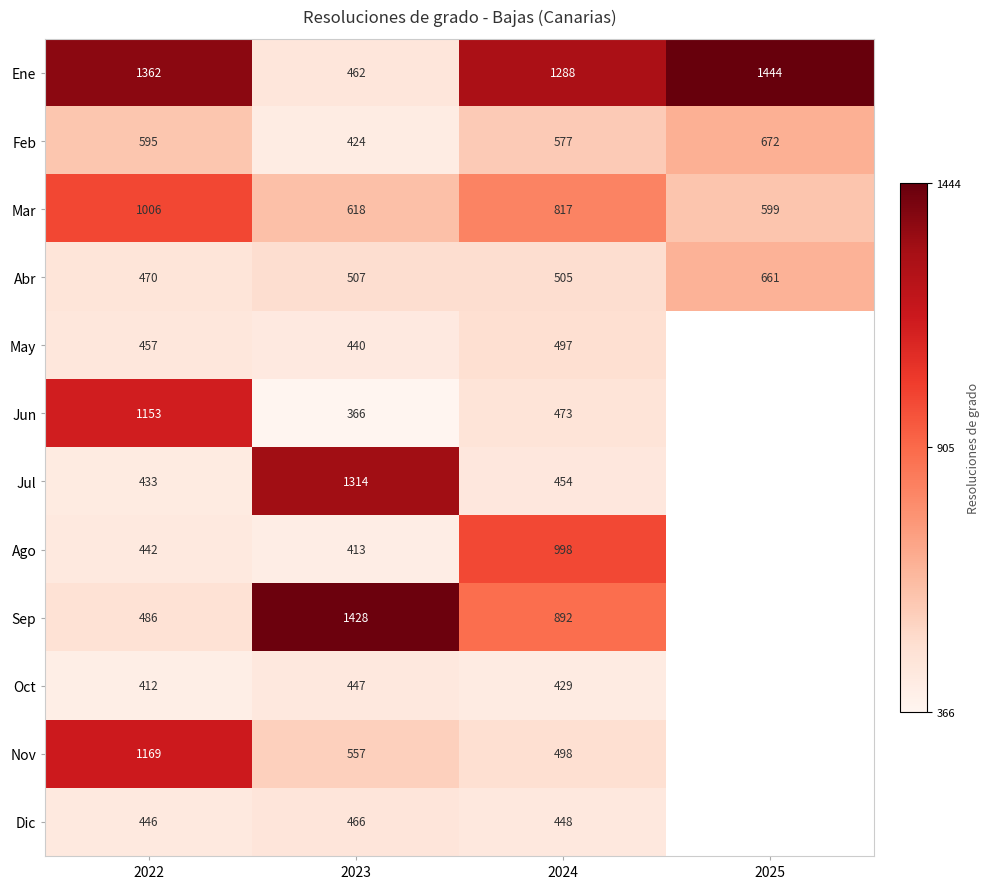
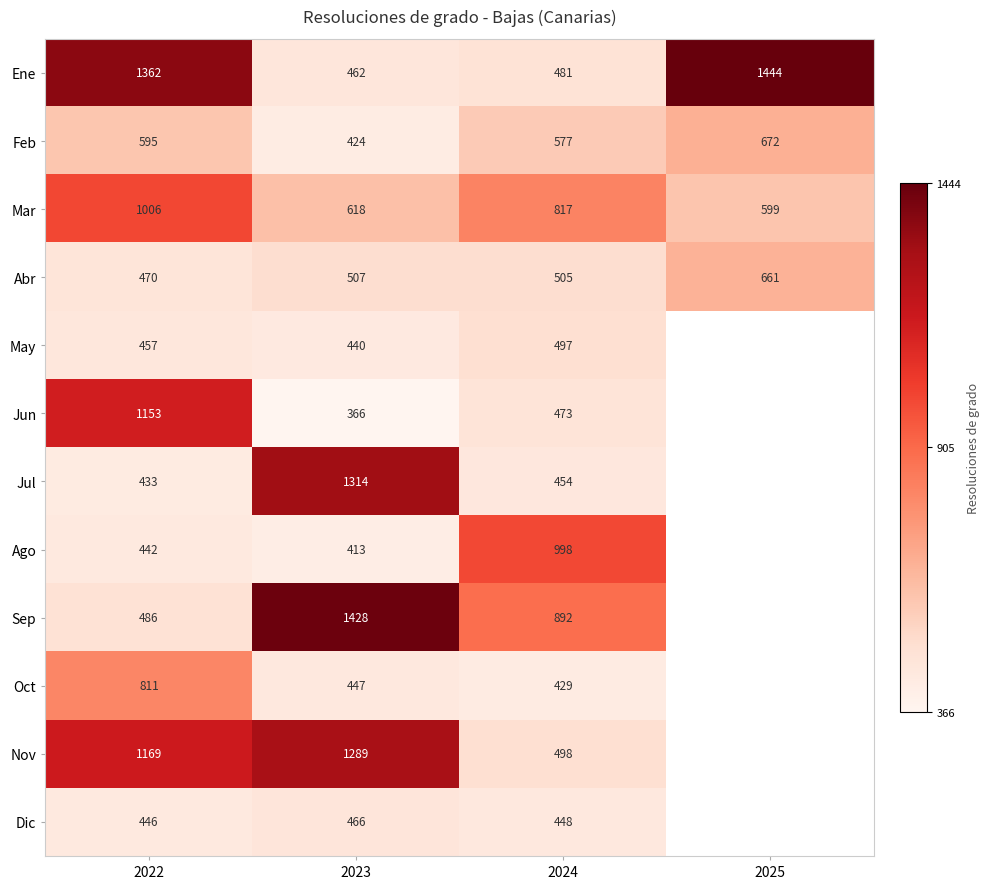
Ene, 2024: 1288 -> 481
Oct, 2022: 412 -> 811
Nov, 2023: 557 -> 1289
